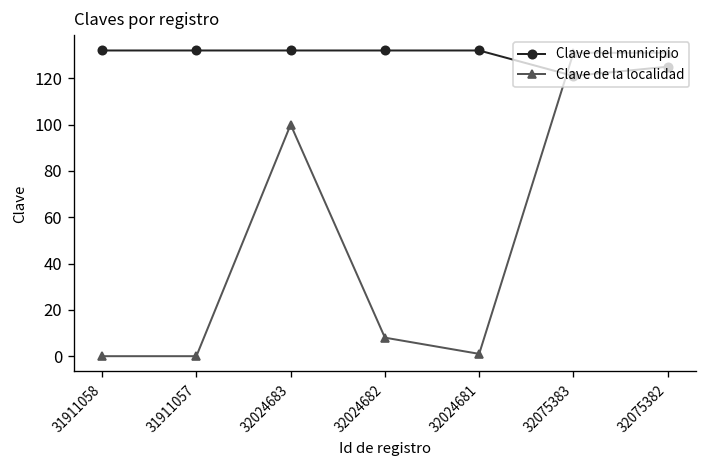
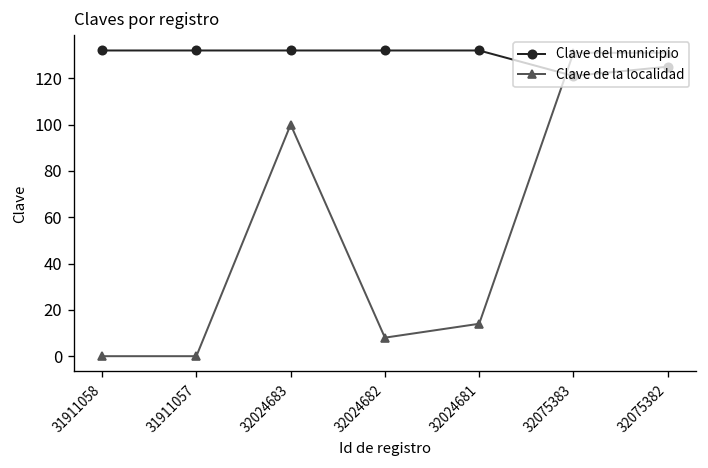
Clave de la localidad, 32024681: 1 -> 14
